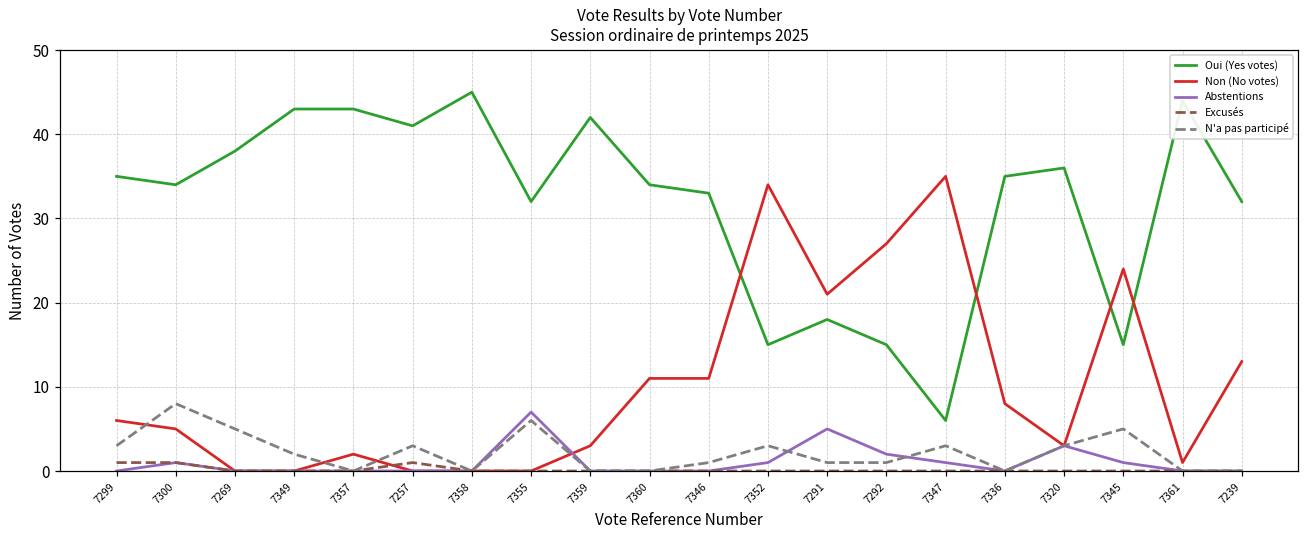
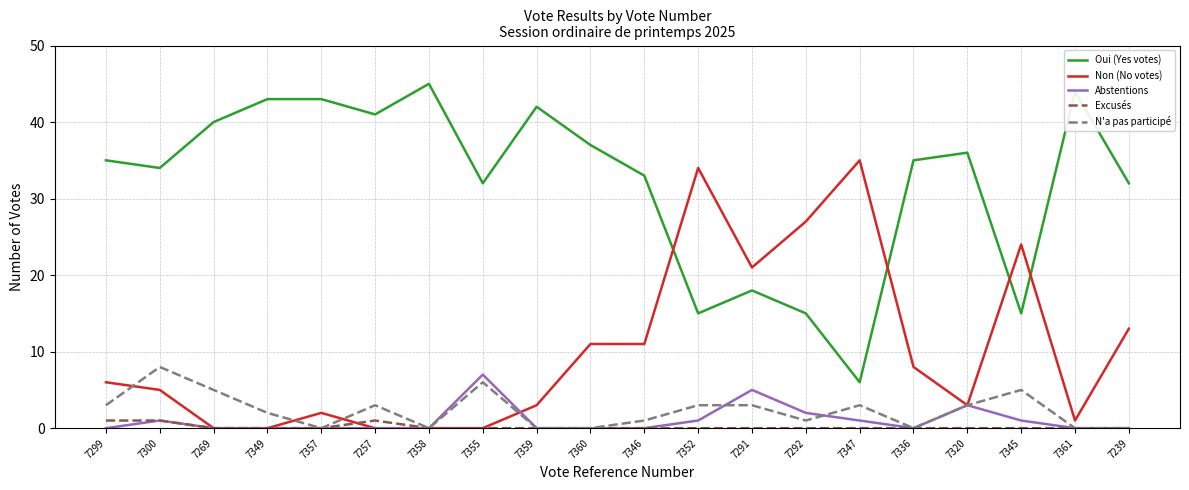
Oui (Yes votes), 7269: 38 -> 40
Oui (Yes votes), 7360: 34 -> 37
N'a pas participé, 7291: 1 -> 3
